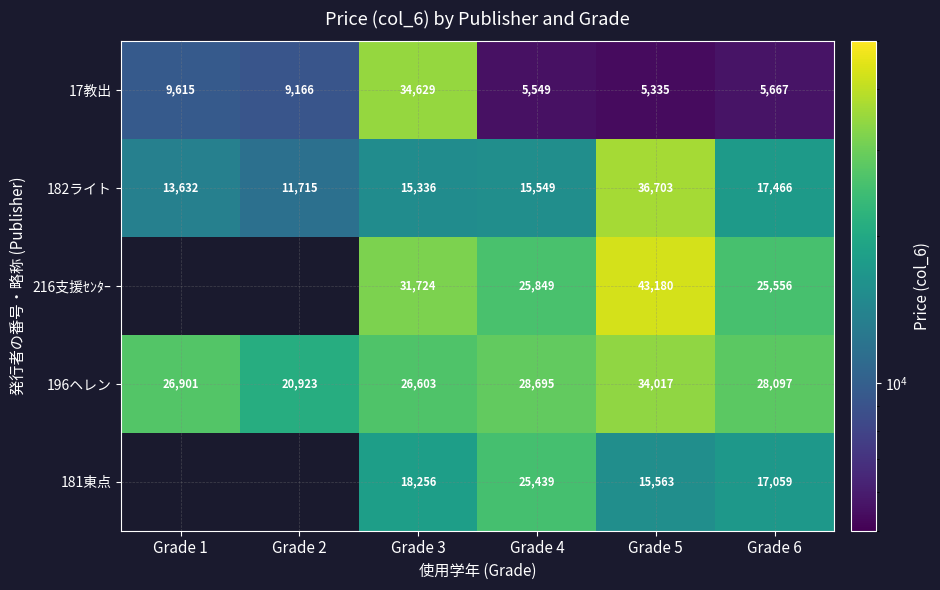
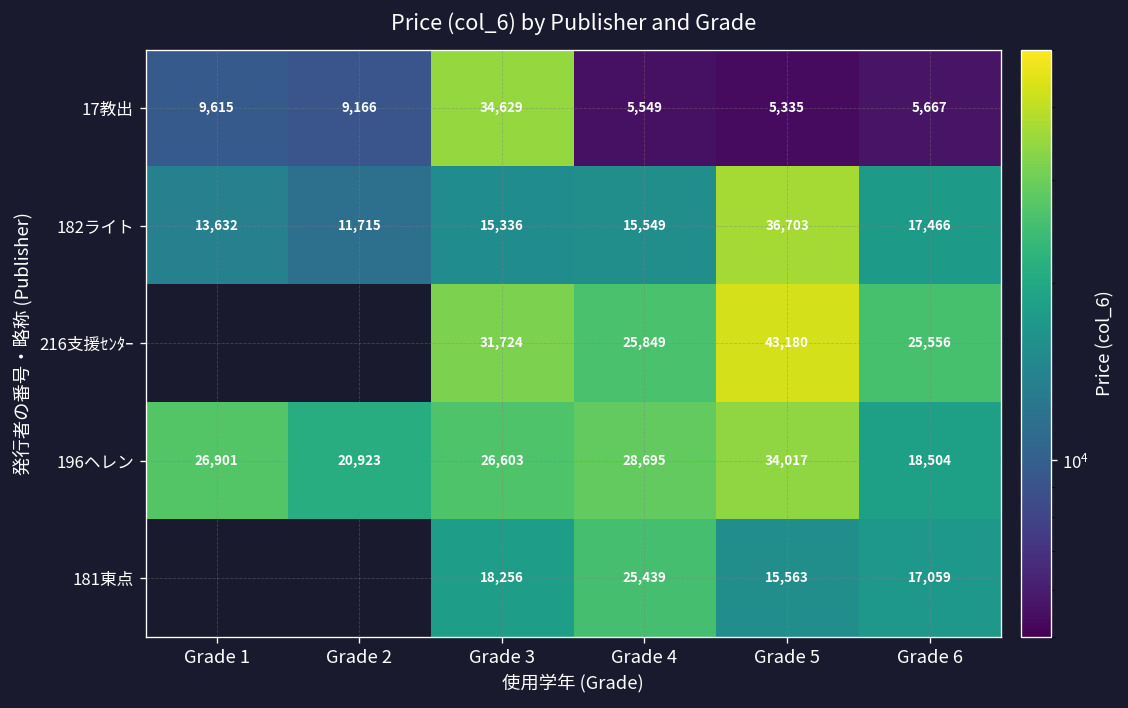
196ヘレン, Grade 6: 28,097 -> 18,504
